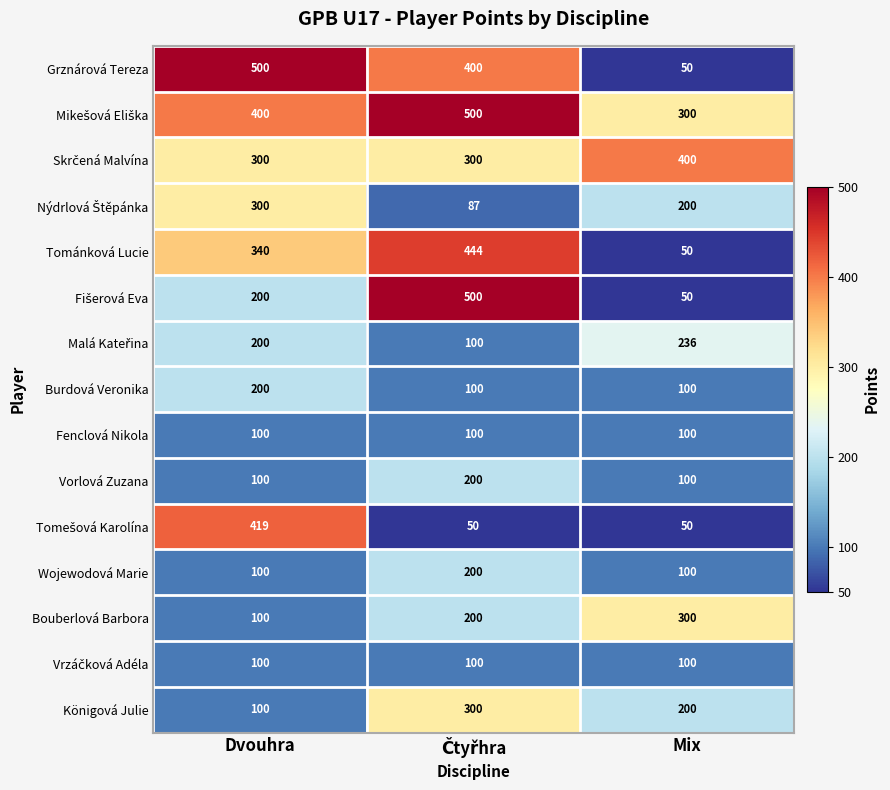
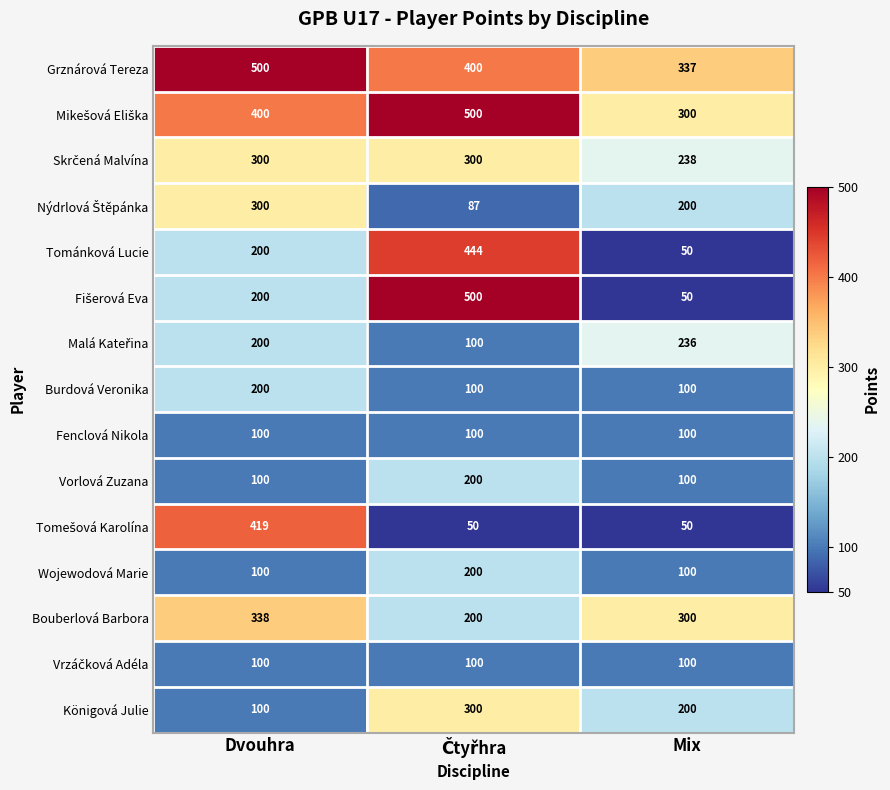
Grznárová Tereza, Mix: 50 -> 337
Skrčená Malvína, Mix: 400 -> 238
Tománková Lucie, Dvouhra: 340 -> 200
Bouberlová Barbora, Dvouhra: 100 -> 338
